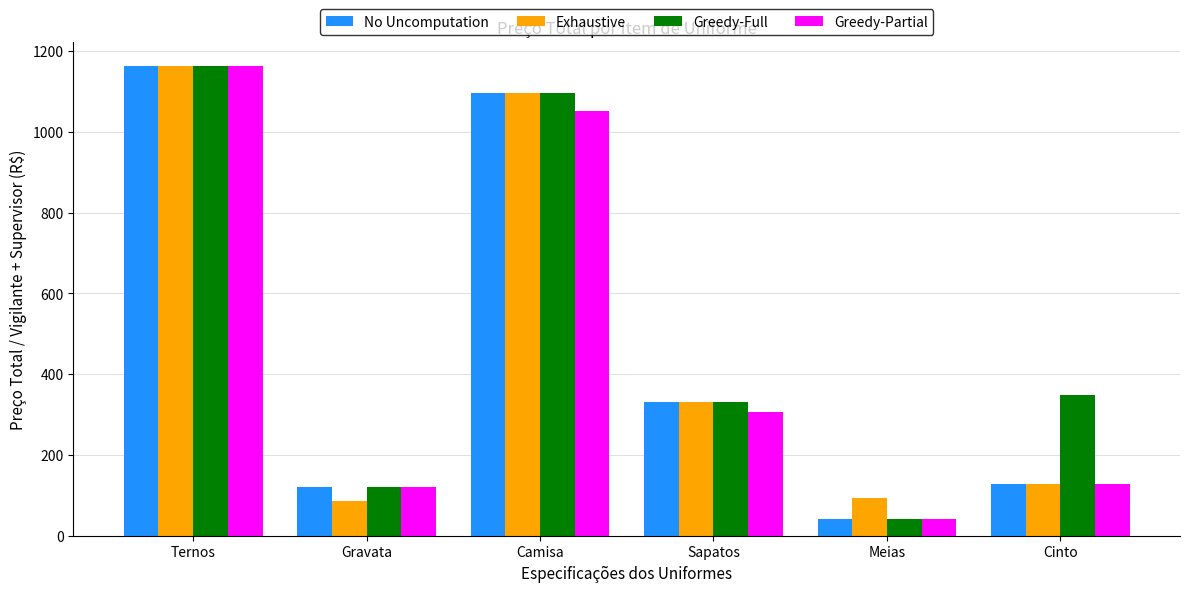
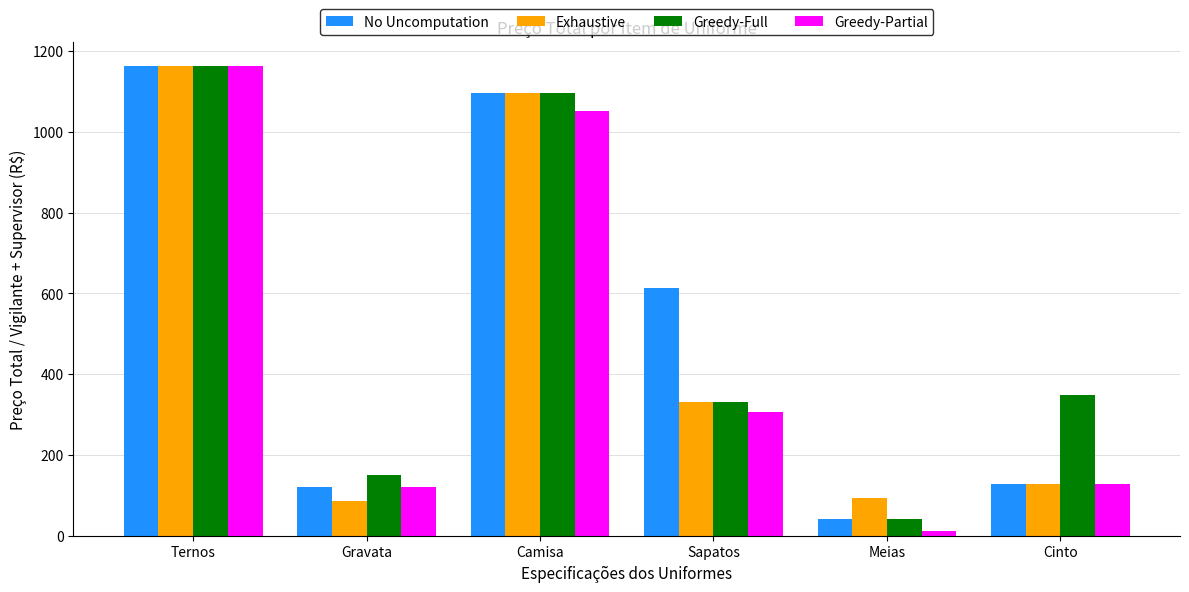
Greedy-Full, Gravata: 120 -> 150
No Uncomputation, Sapatos: 330 -> 610
Greedy-Partial, Meias: 40 -> 10
